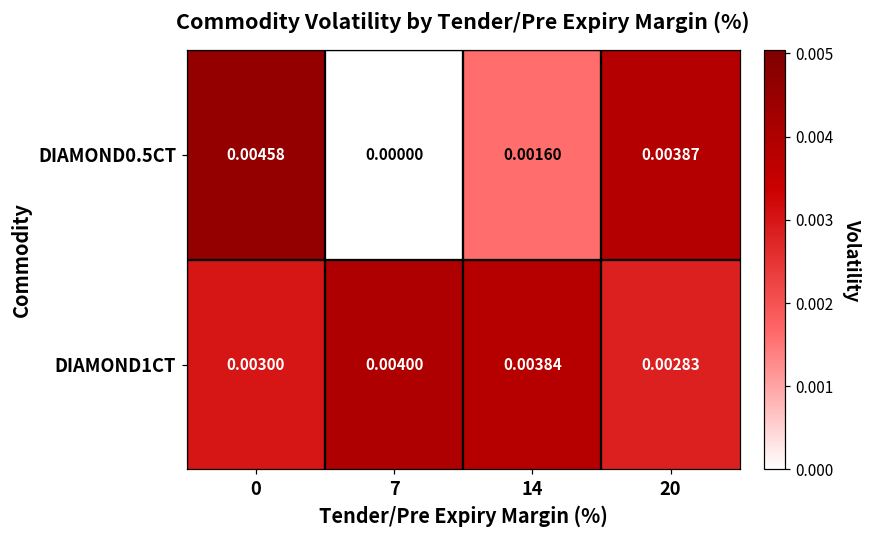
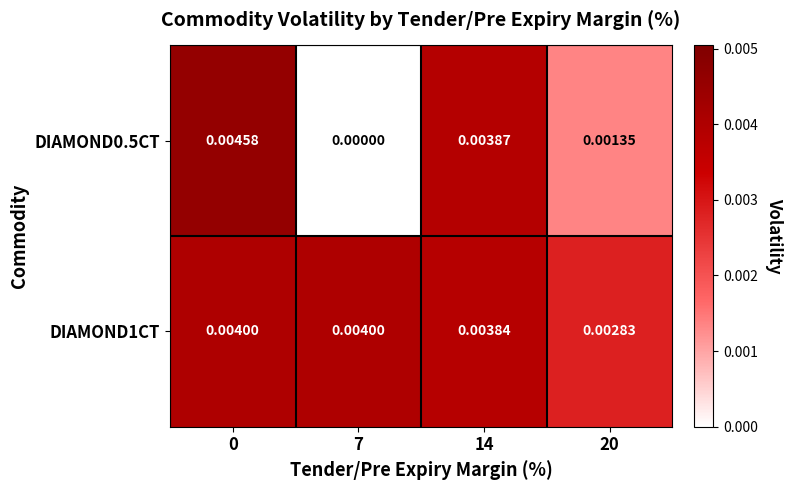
DIAMOND0.5CT, 14: 0.00160 -> 0.00387
DIAMOND0.5CT, 20: 0.00387 -> 0.00135
DIAMOND1CT, 0: 0.00300 -> 0.00400
